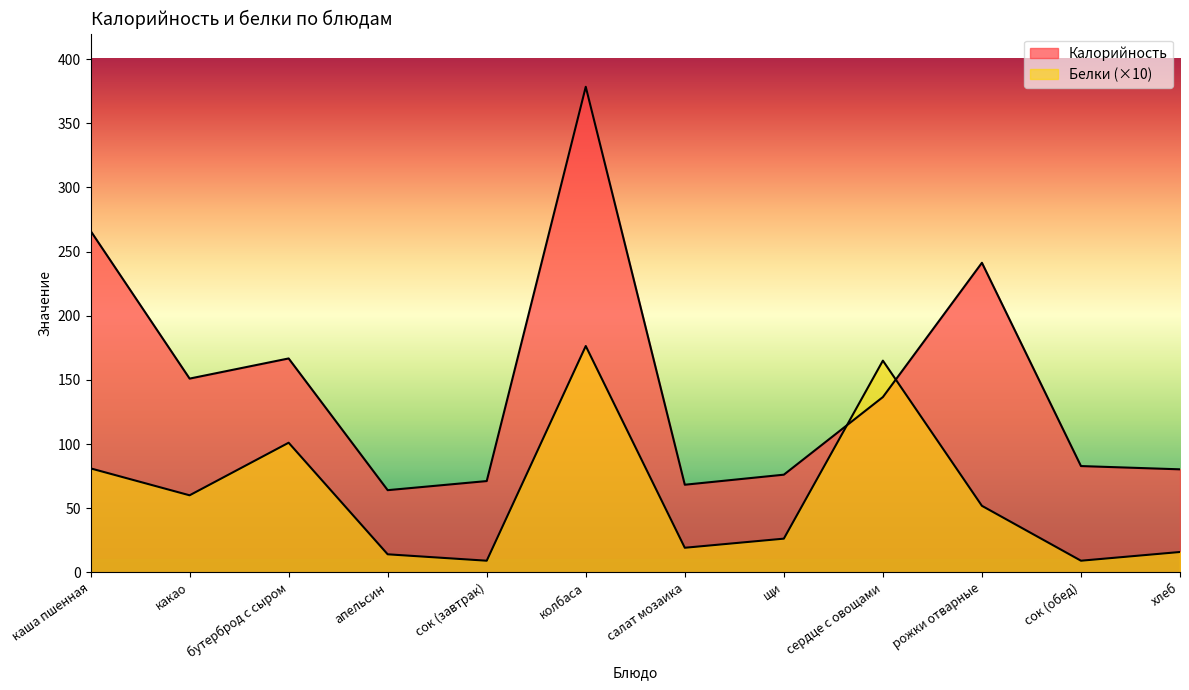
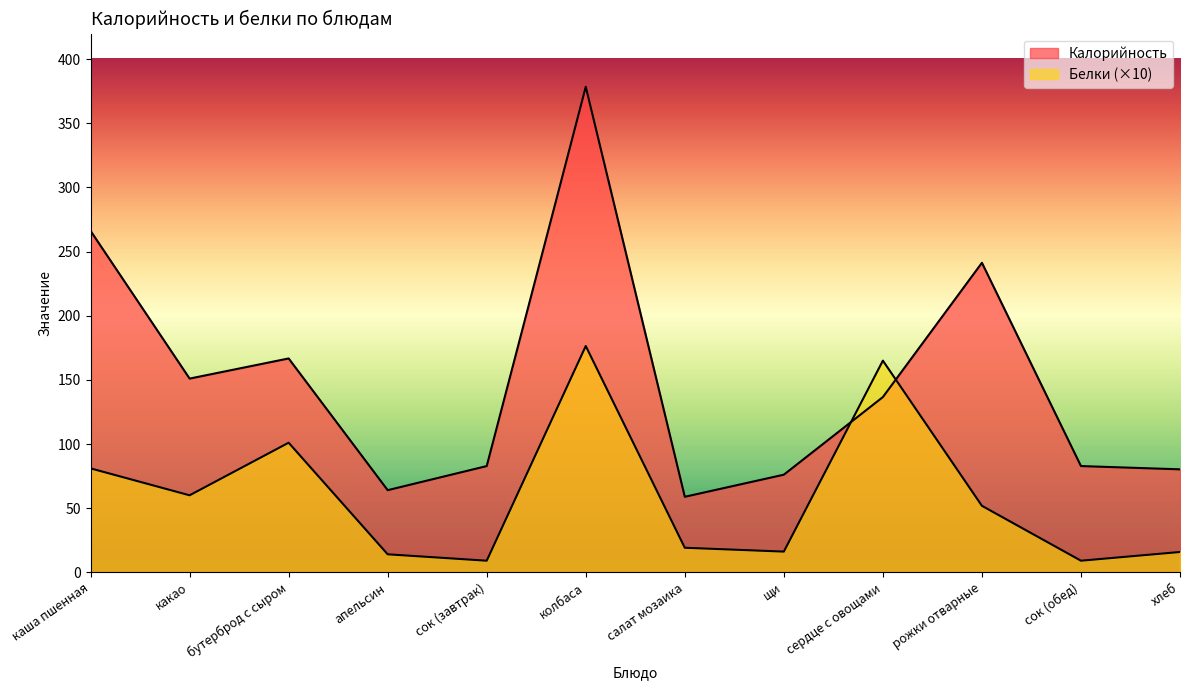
Калорийность, сок (завтрак): 71 -> 83
Калорийность, салат мозаика: 68 -> 59
Белки (×10), щи: 26 -> 16
